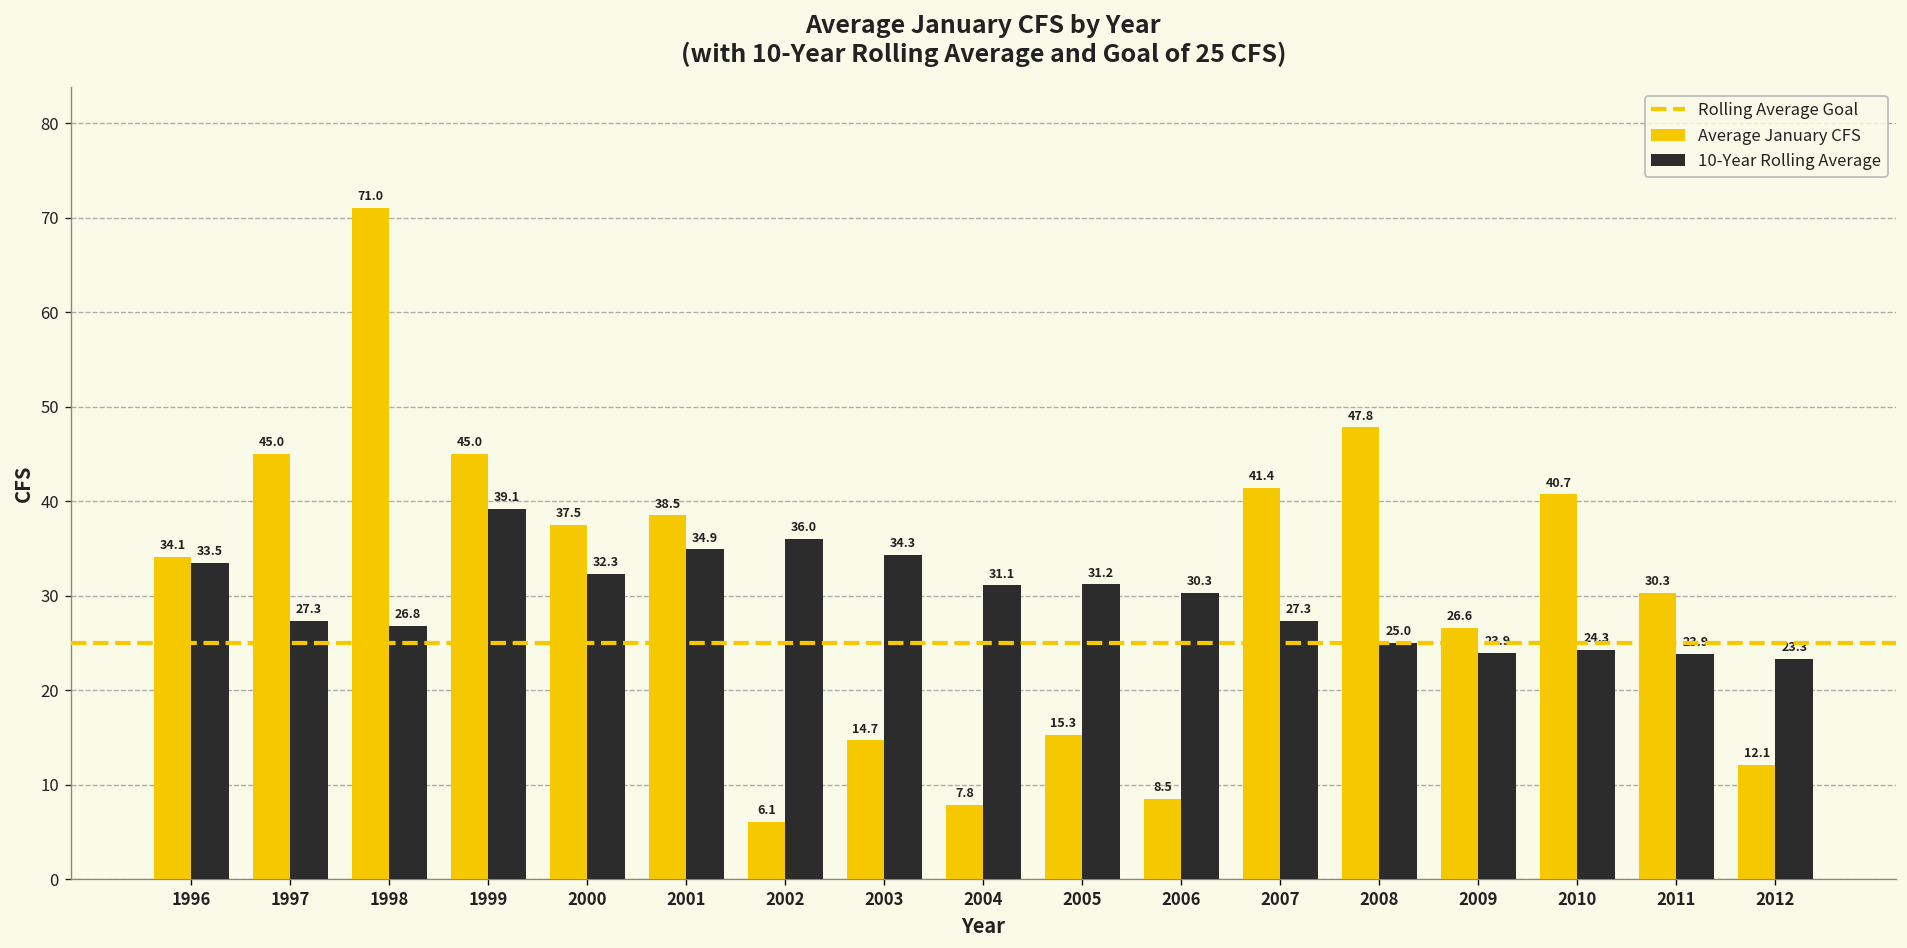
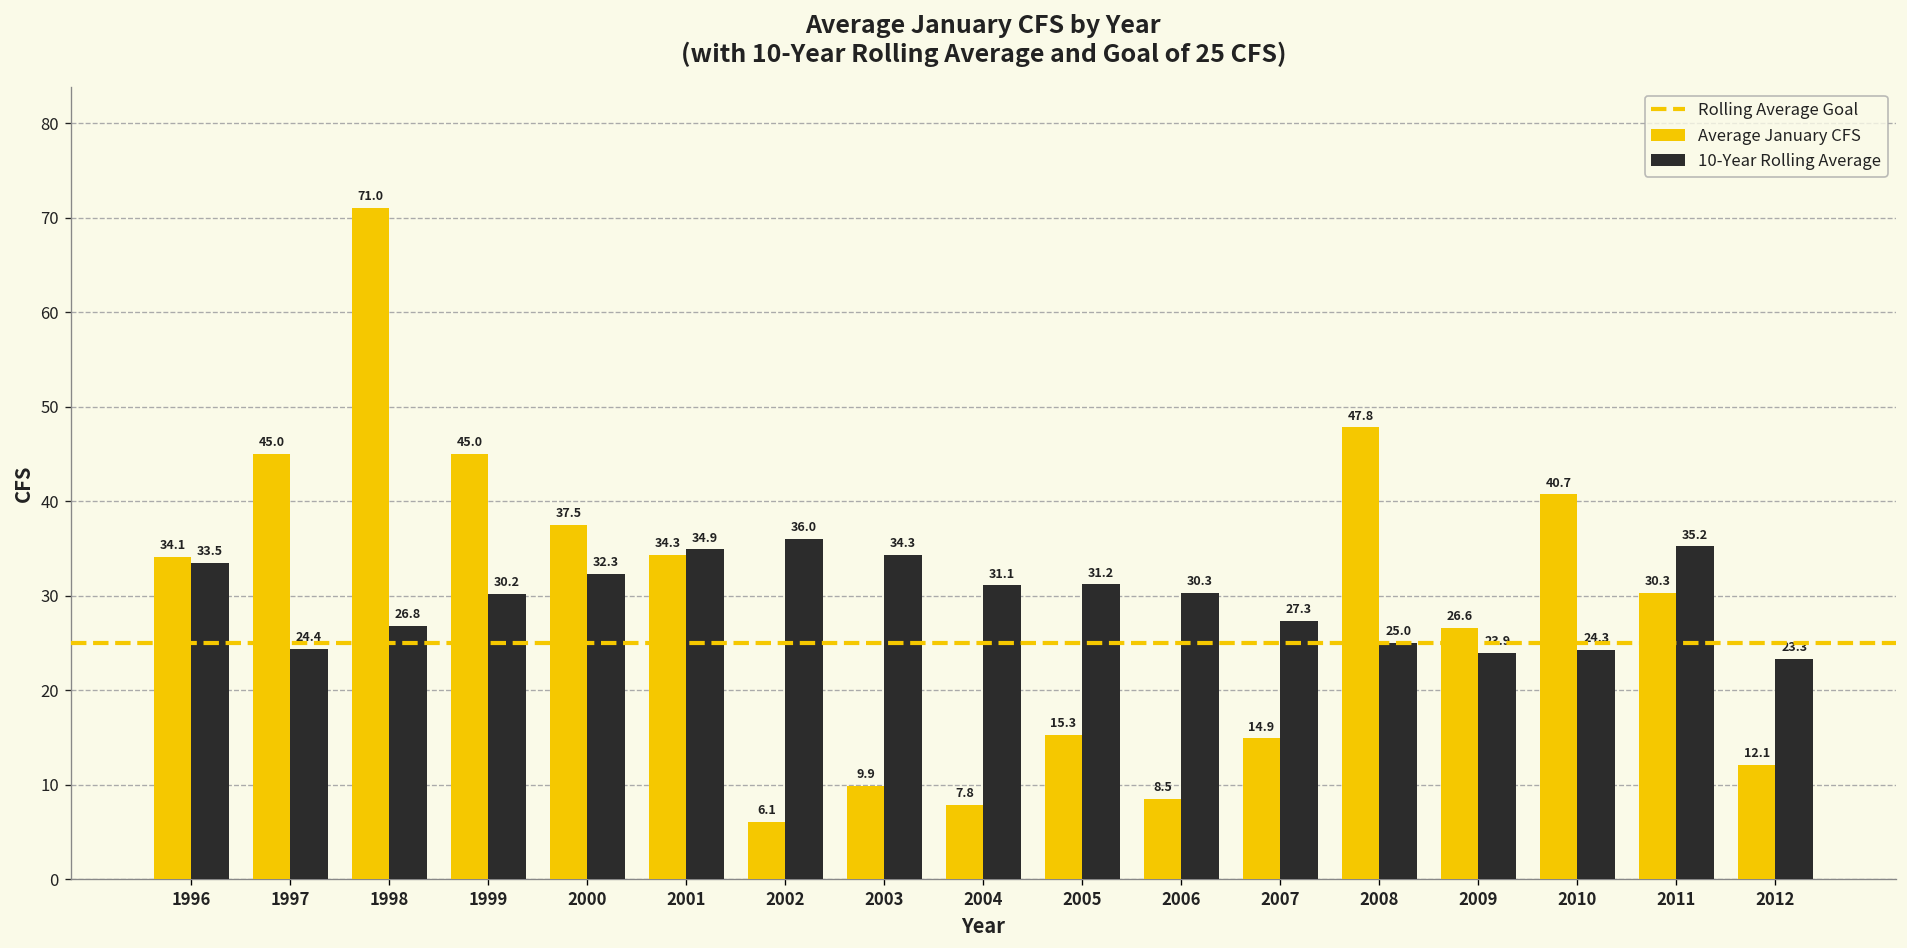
10-Year Rolling Average, 1997: 27.3 -> 24.4
10-Year Rolling Average, 1999: 39.1 -> 30.2
Average January CFS, 2001: 38.5 -> 34.3
Average January CFS, 2003: 14.7 -> 9.9
Average January CFS, 2007: 41.4 -> 14.9
10-Year Rolling Average, 2011: 23.9 -> 35.2
